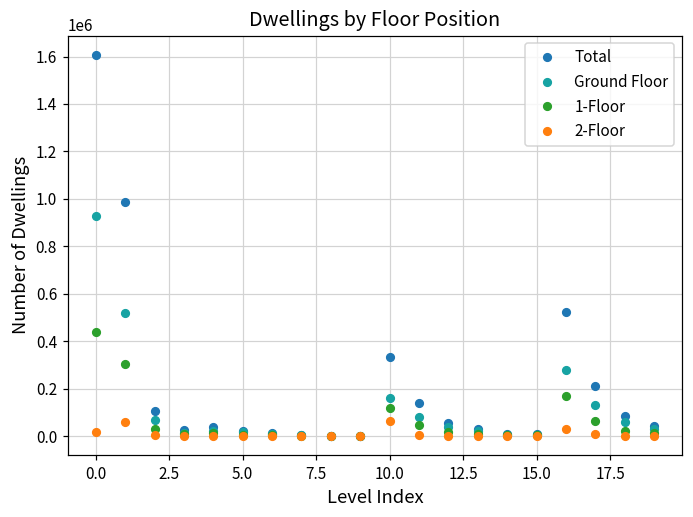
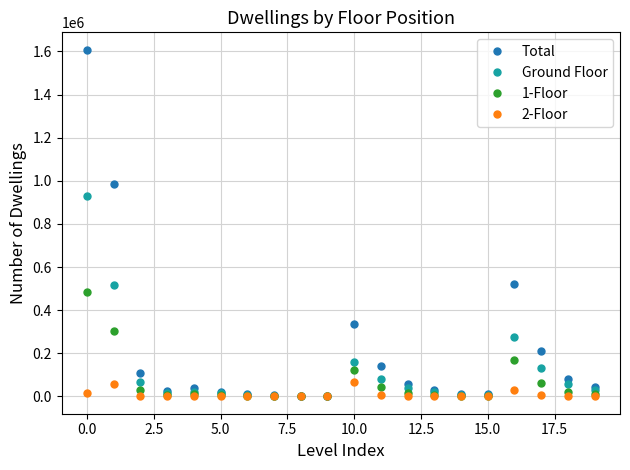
1-Floor, 0.0: 440000 -> 480000
